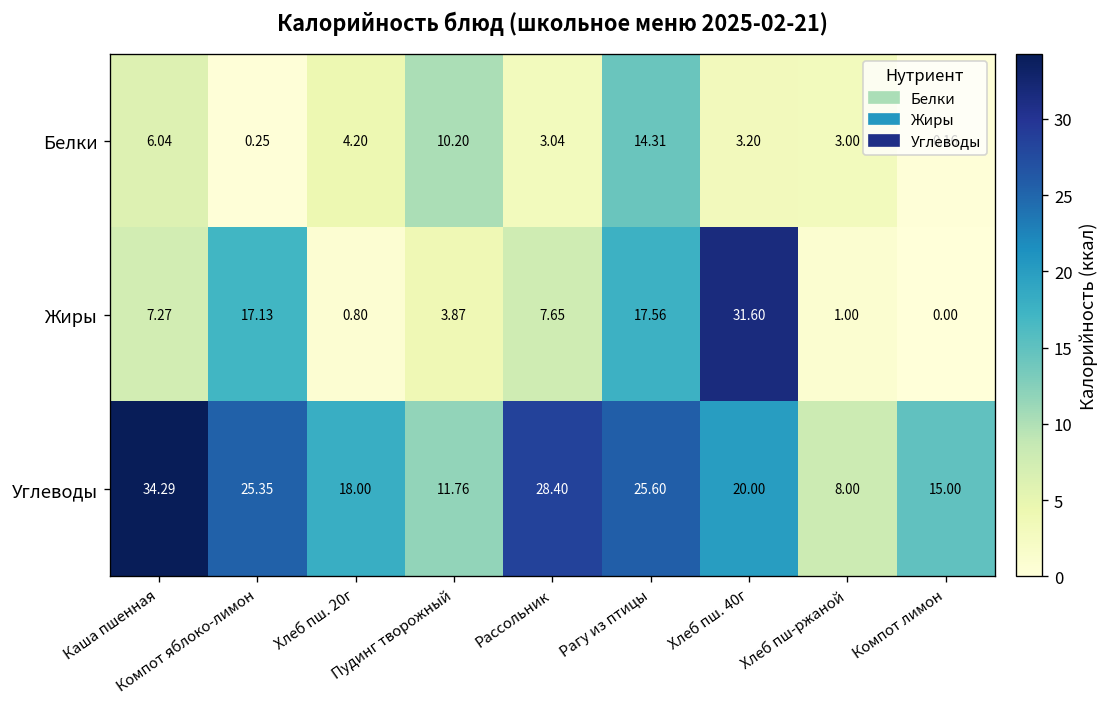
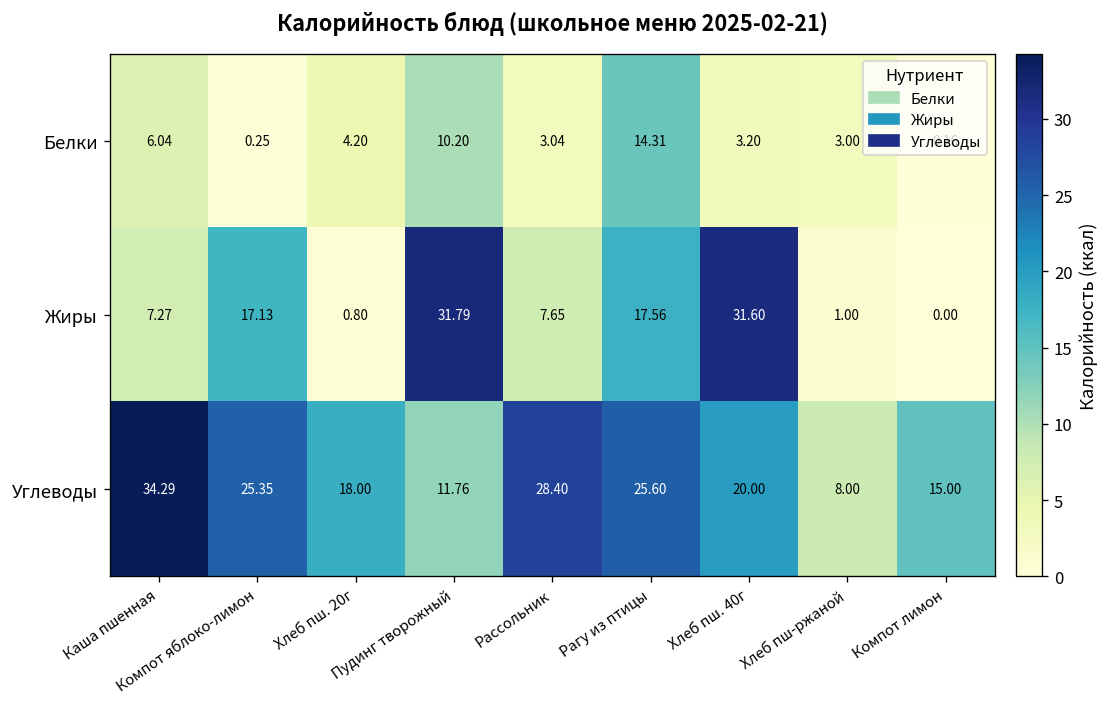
Жиры, Пудинг творожный: 3.87 -> 31.79
